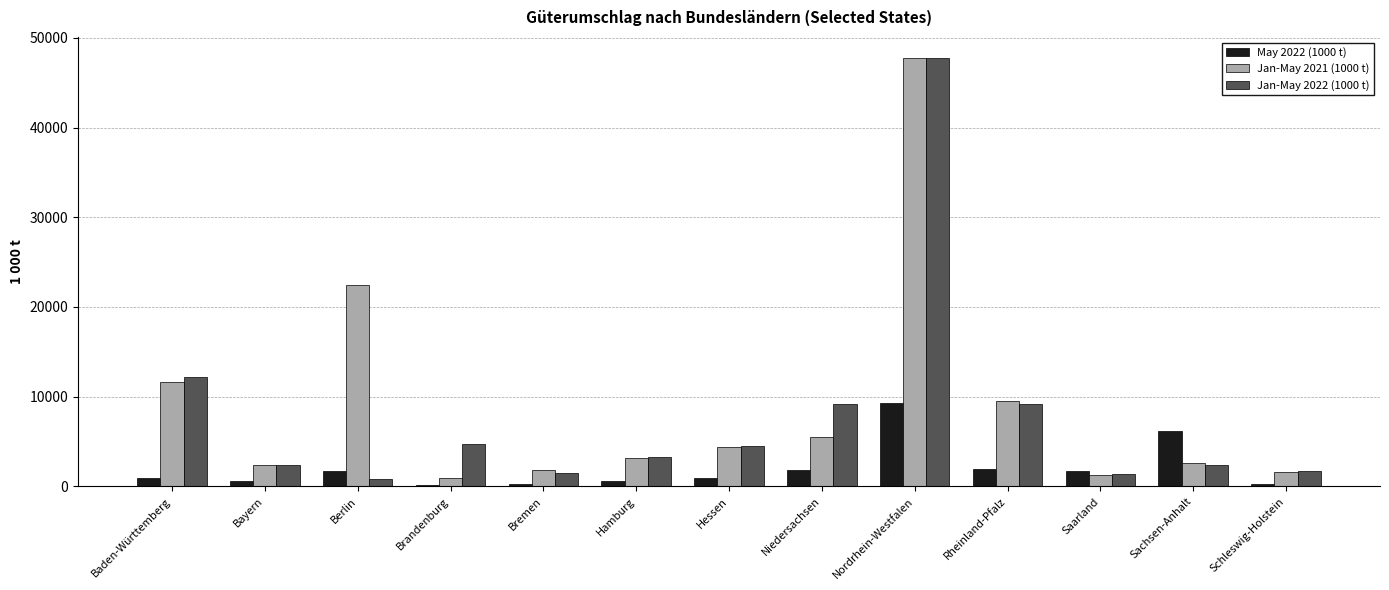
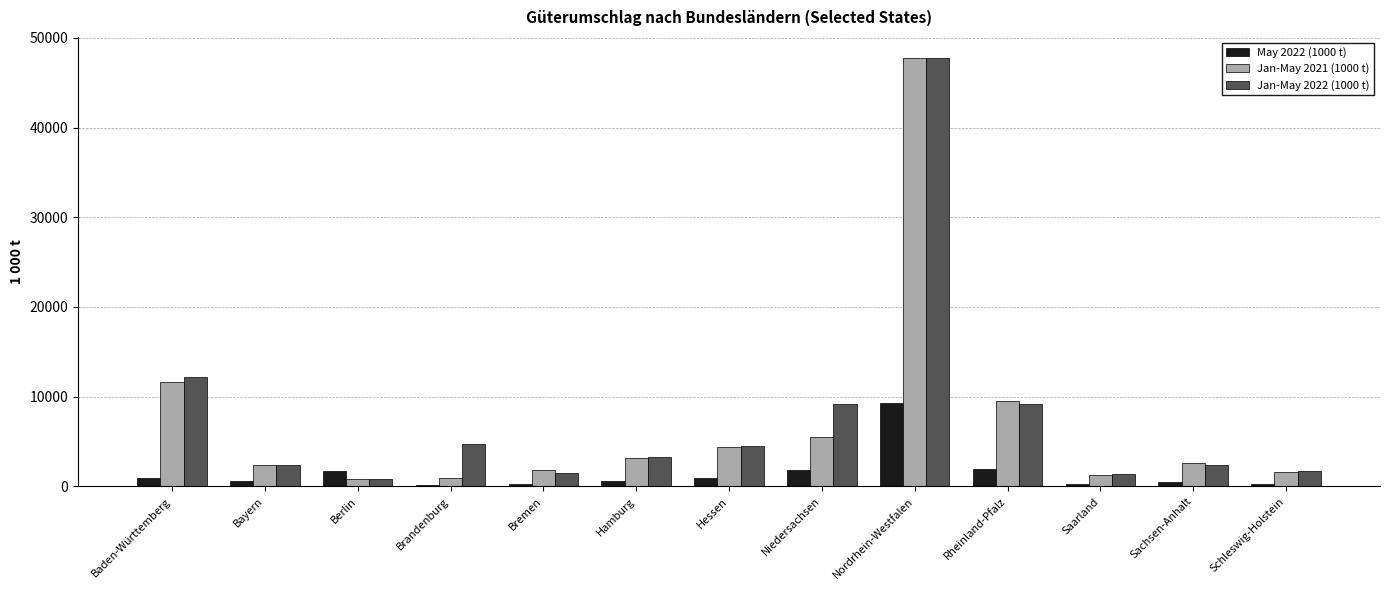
Jan-May 2021 (1000 t), Berlin: 22000 -> 1000
May 2022 (1000 t), Saarland: 2000 -> 0
May 2022 (1000 t), Sachsen-Anhalt: 6000 -> 0
